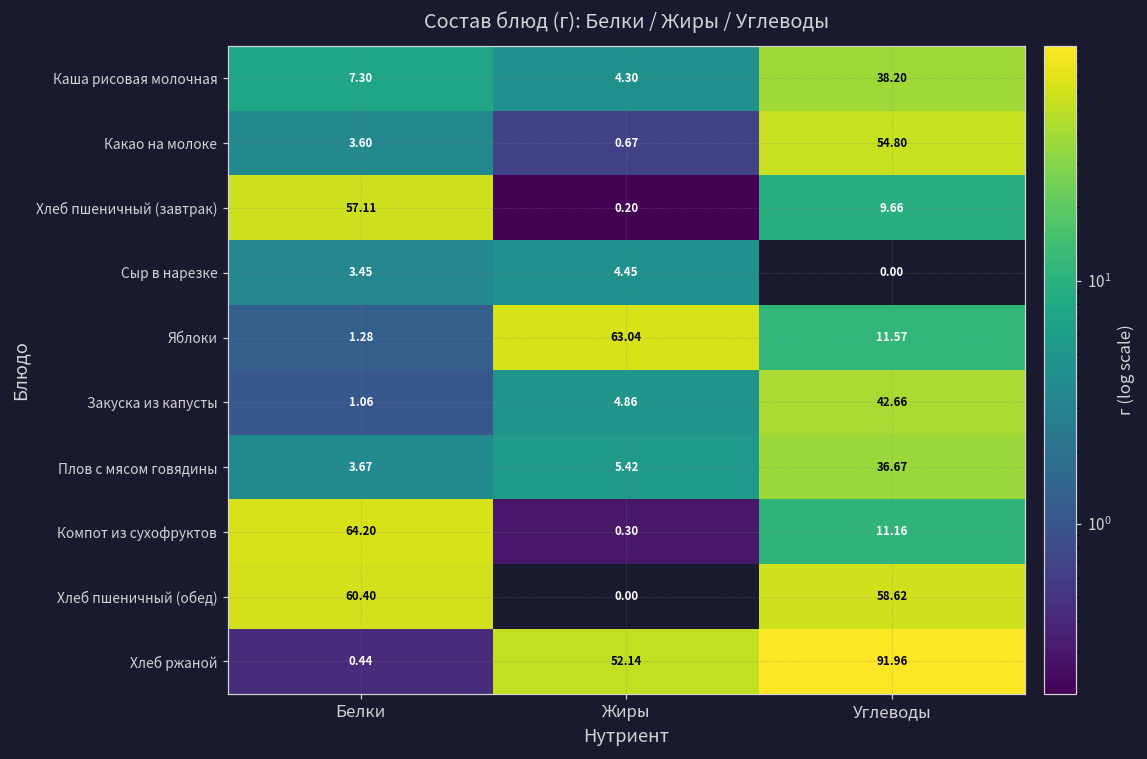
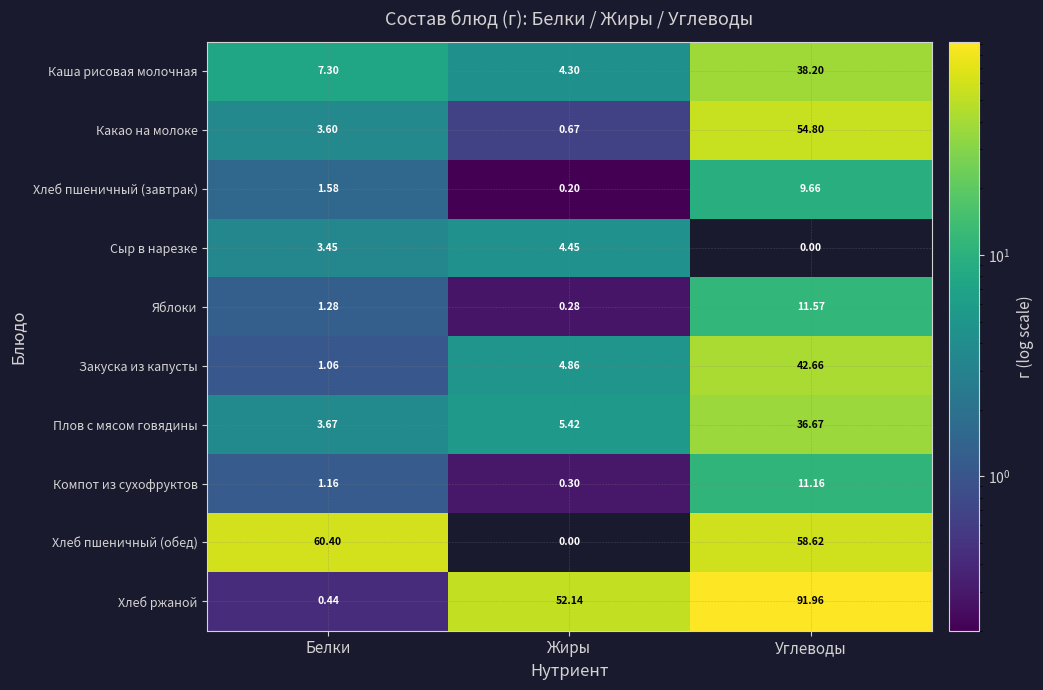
Хлеб пшеничный (завтрак), Белки: 57.11 -> 1.58
Яблоки, Жиры: 63.04 -> 0.28
Компот из сухофруктов, Белки: 64.20 -> 1.16
